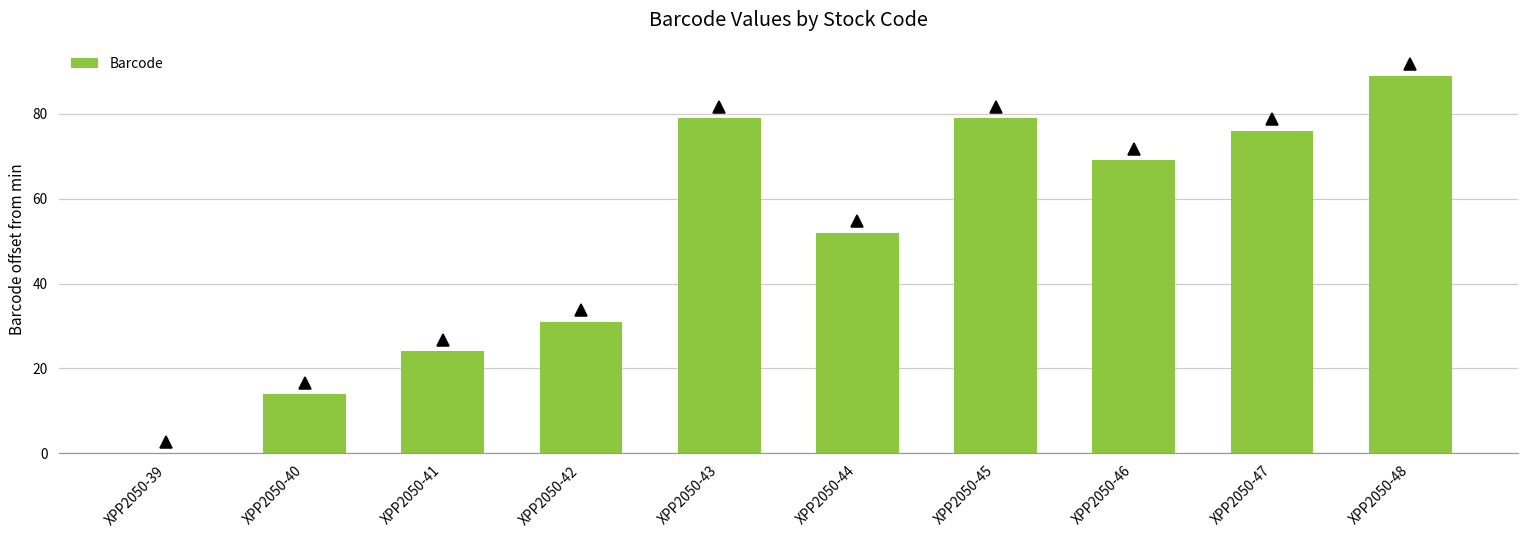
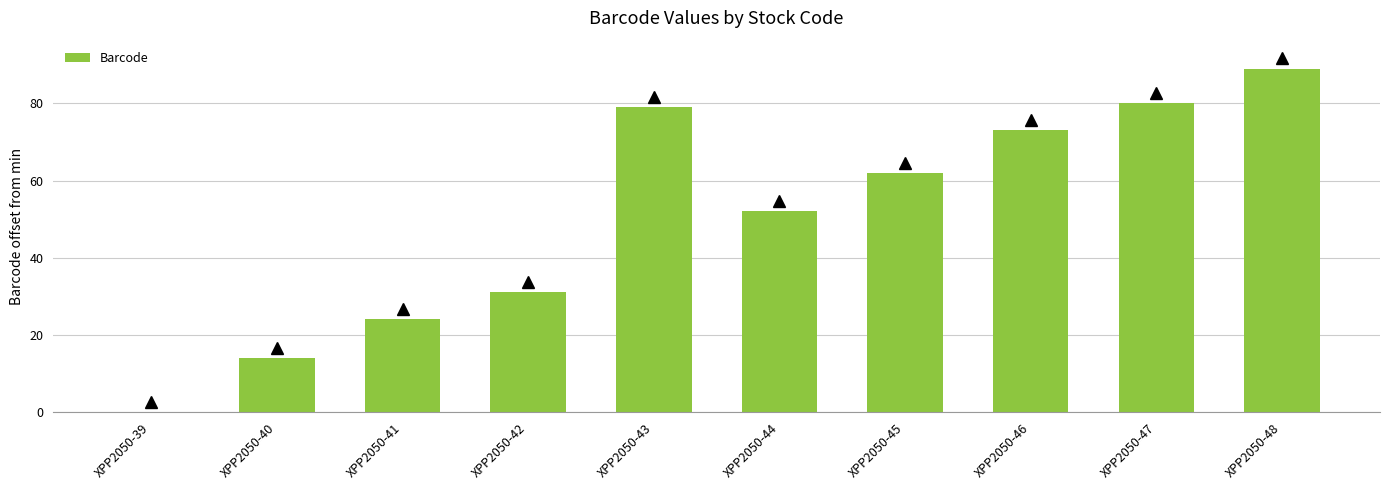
Barcode, XPP2050-45: 79 -> 62
Barcode, XPP2050-46: 69 -> 73
Barcode, XPP2050-47: 76 -> 80
